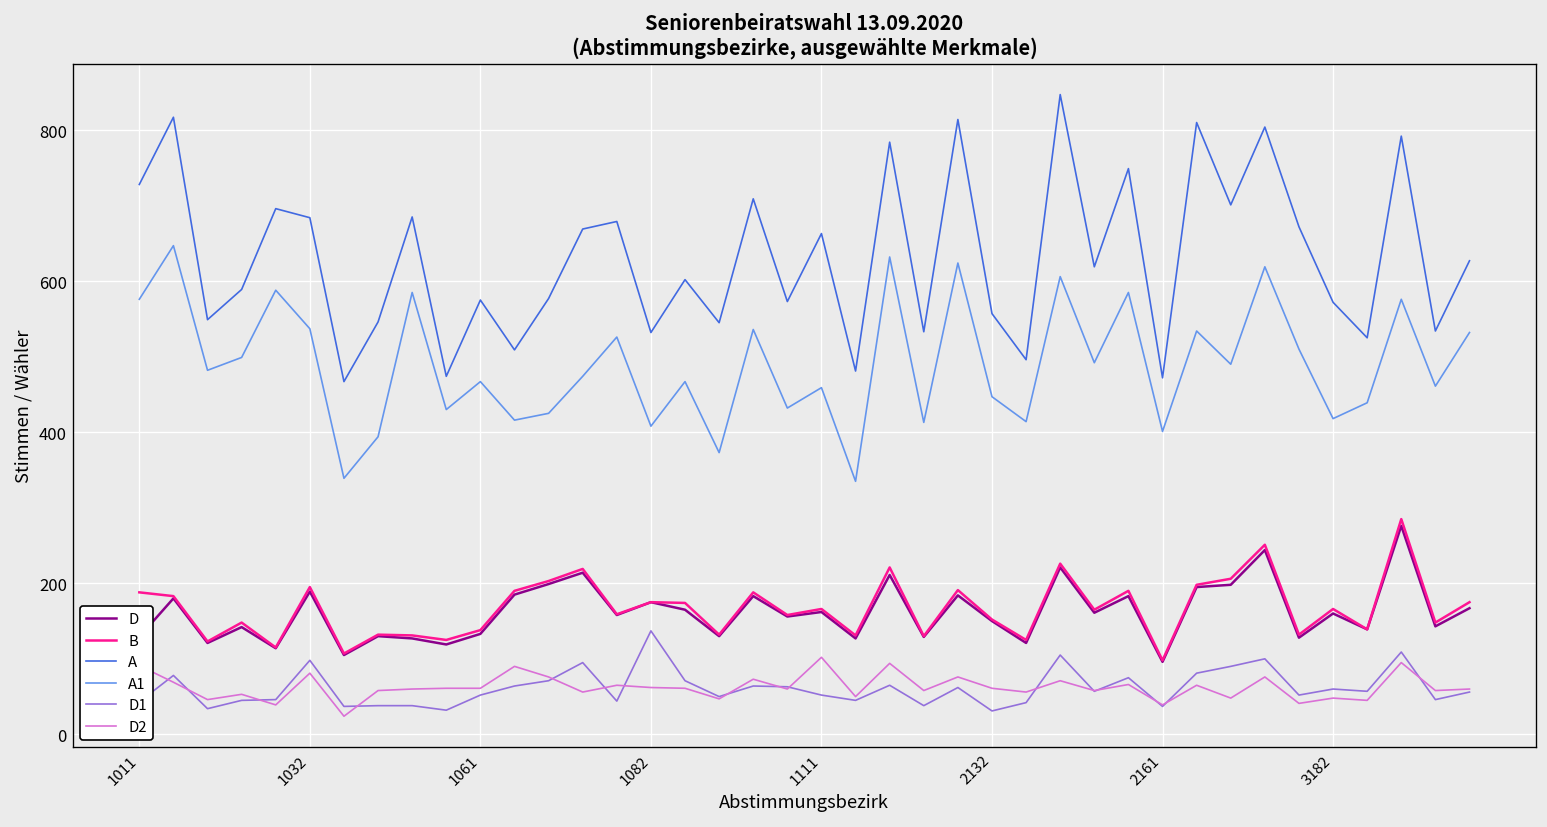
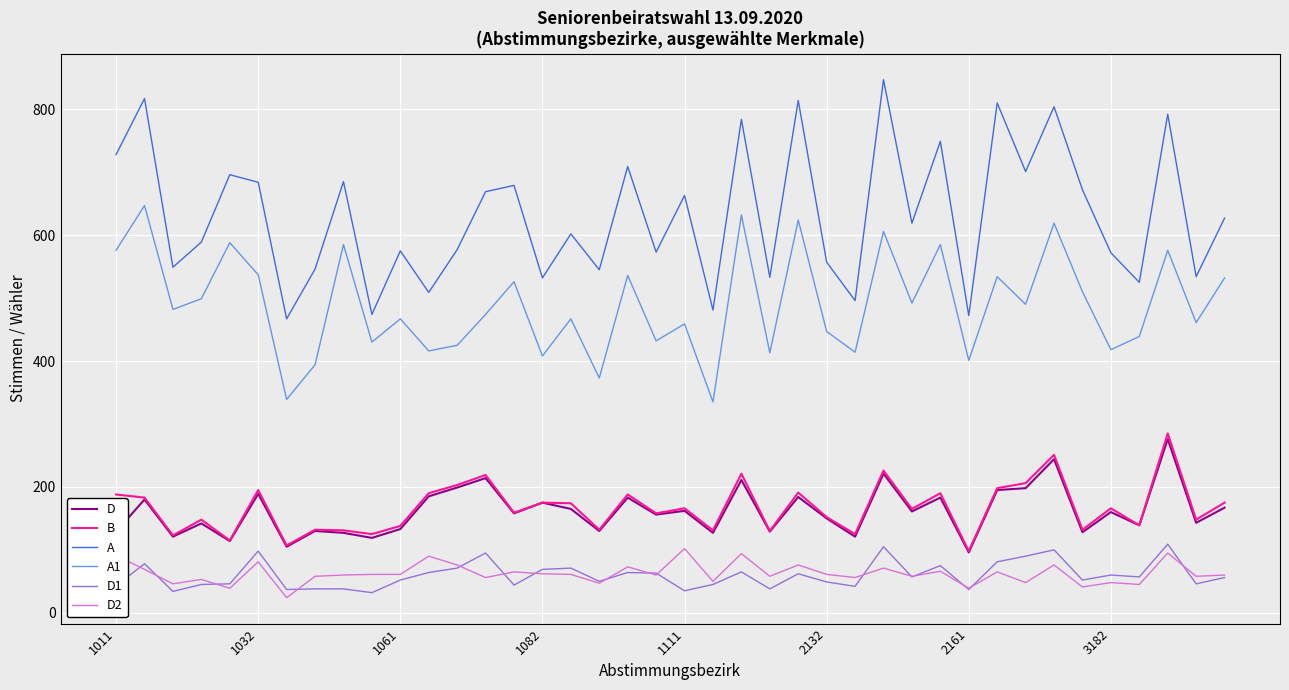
D1, 1082: 140 -> 70
D1, 1111: 50 -> 40
D1, 2132: 30 -> 50
